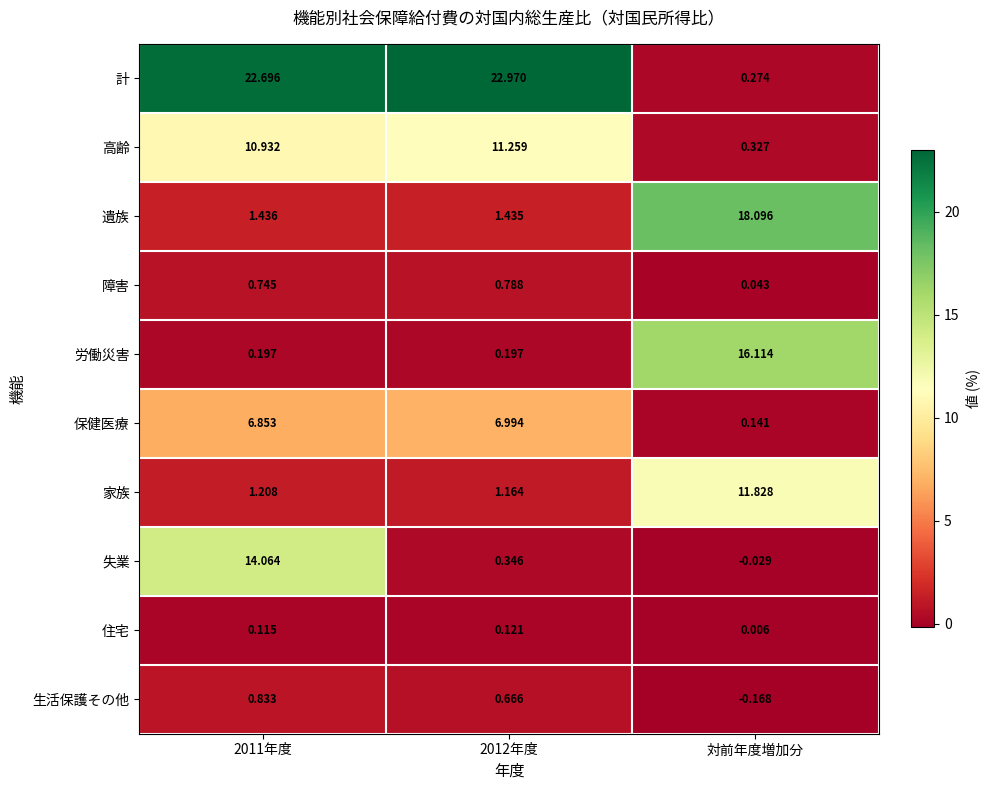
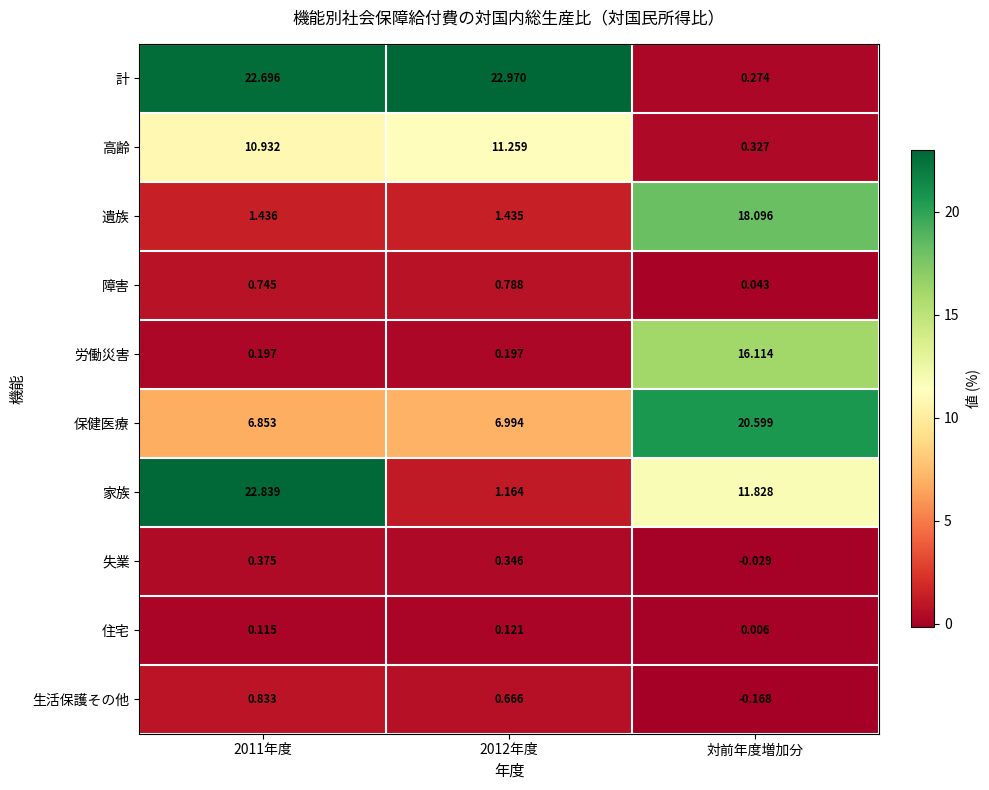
保健医療, 対前年度増加分: 0.141 -> 20.599
家族, 2011年度: 1.208 -> 22.839
失業, 2011年度: 14.064 -> 0.375
